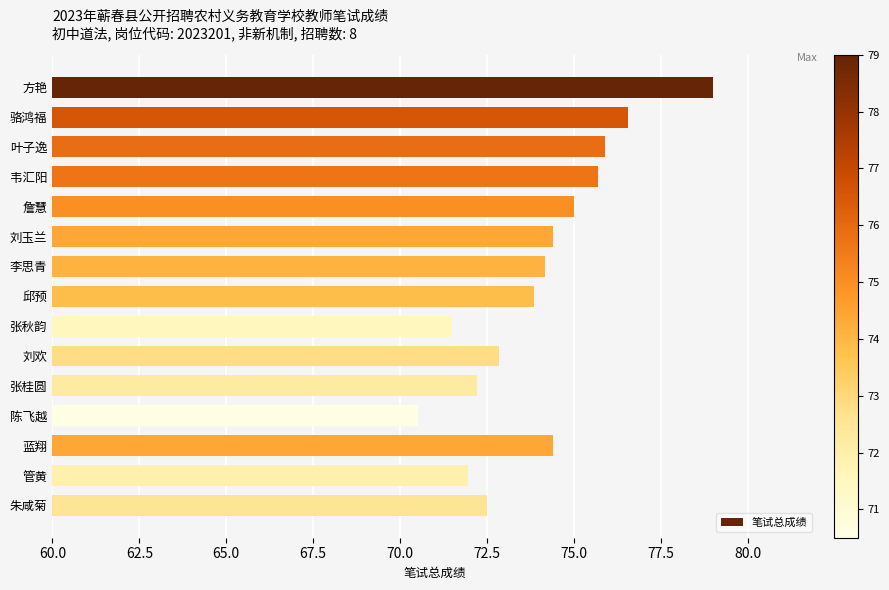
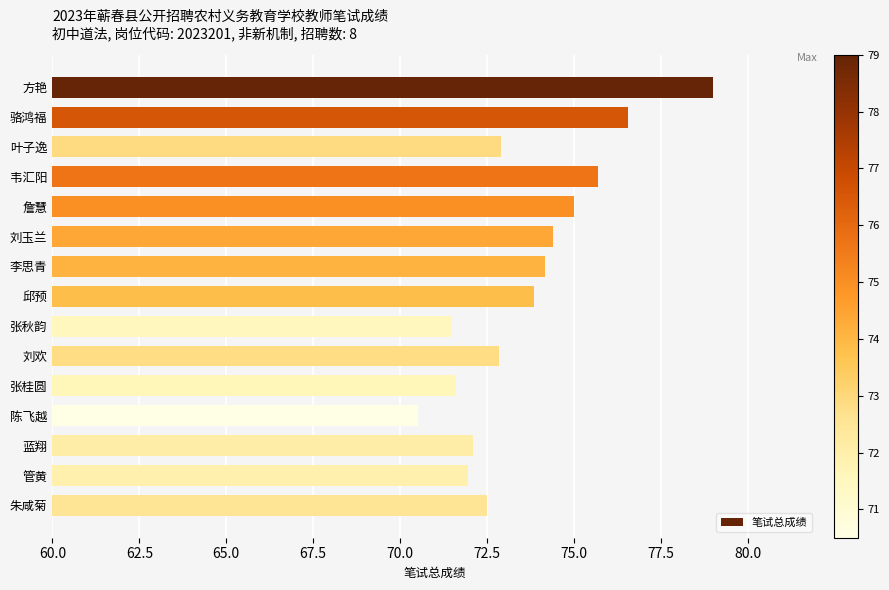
叶子逸: 75.9 -> 72.9
张桂圆: 72.2 -> 71.6
蓝翔: 74.4 -> 72.1
